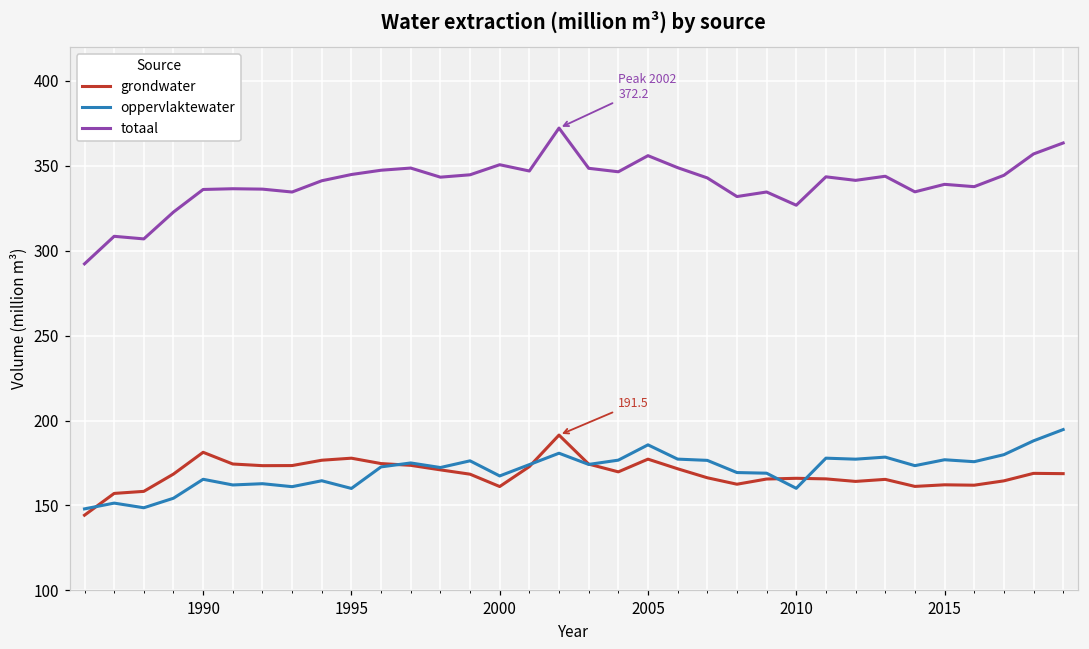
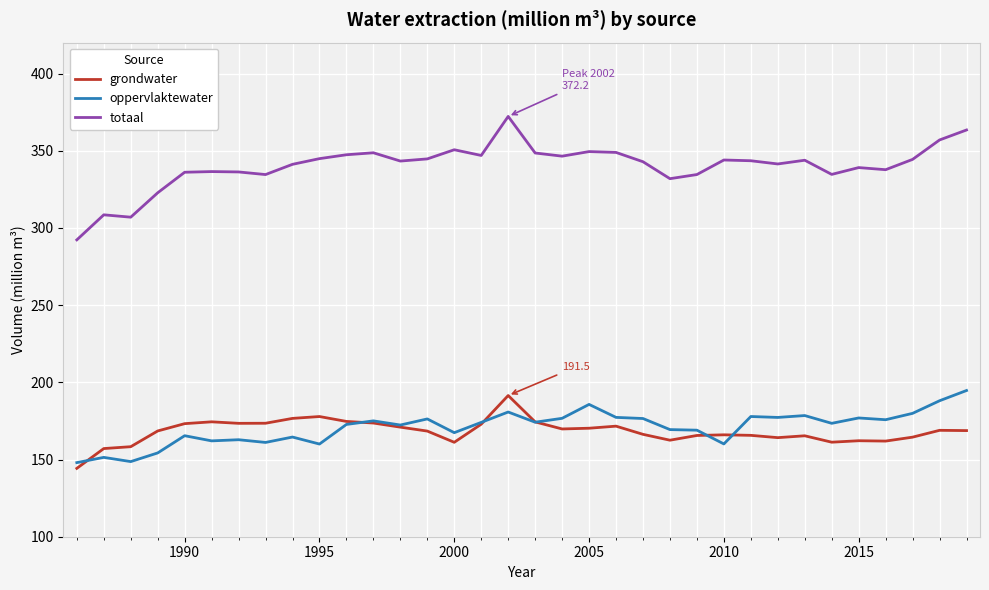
grondwater, 1990: 181 -> 173
grondwater, 2005: 177 -> 170
totaal, 2005: 356 -> 349
totaal, 2010: 327 -> 344
